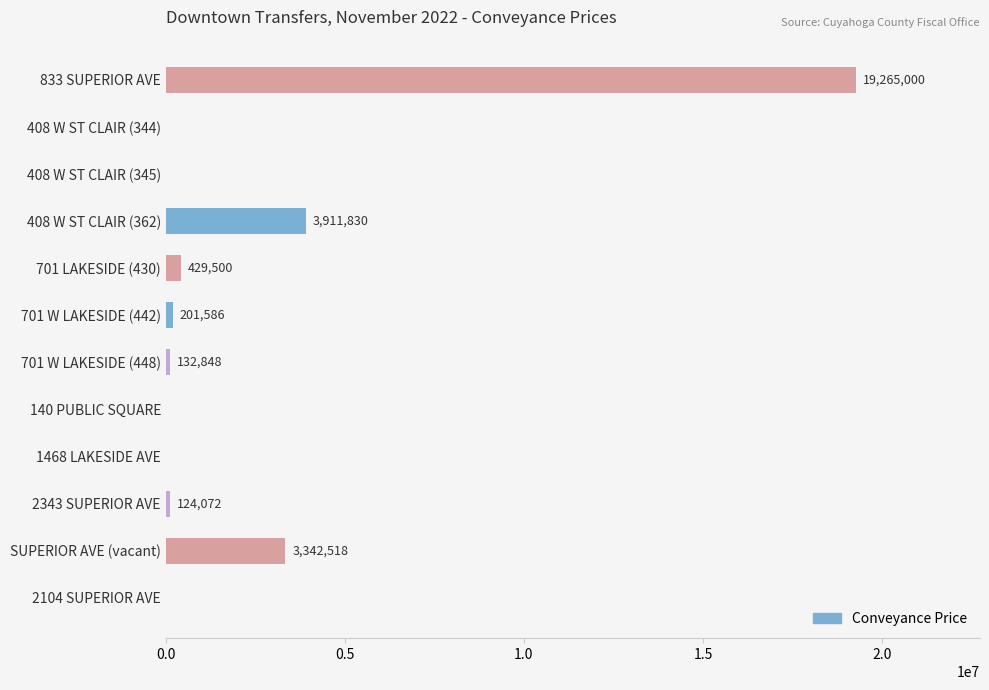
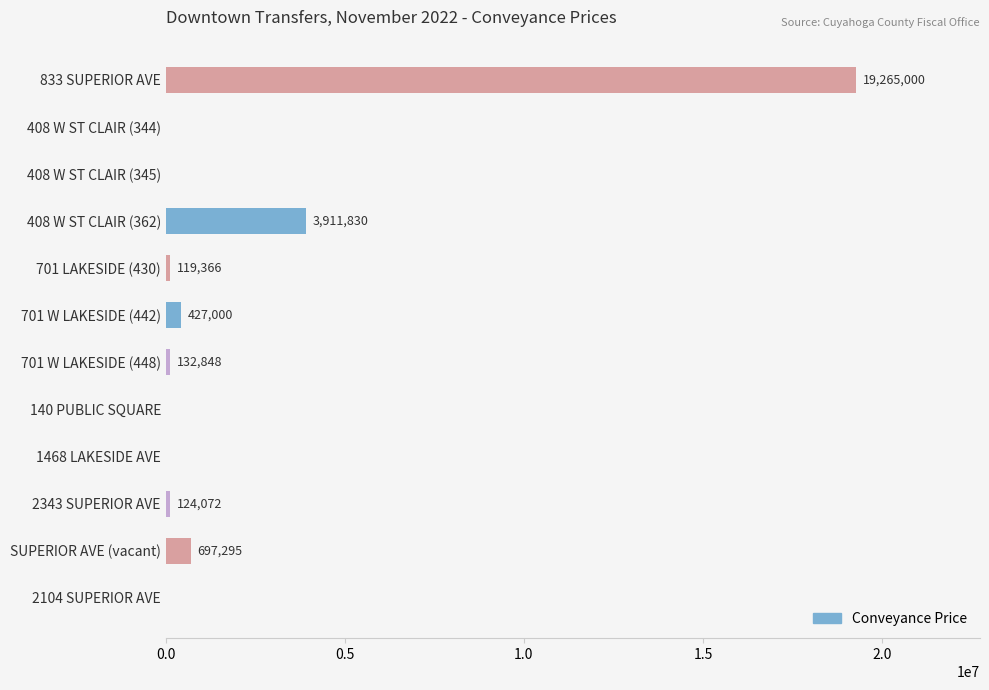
701 LAKESIDE (430): 429,500 -> 119,366
701 W LAKESIDE (442): 201,586 -> 427,000
SUPERIOR AVE (vacant): 3,342,518 -> 697,295
